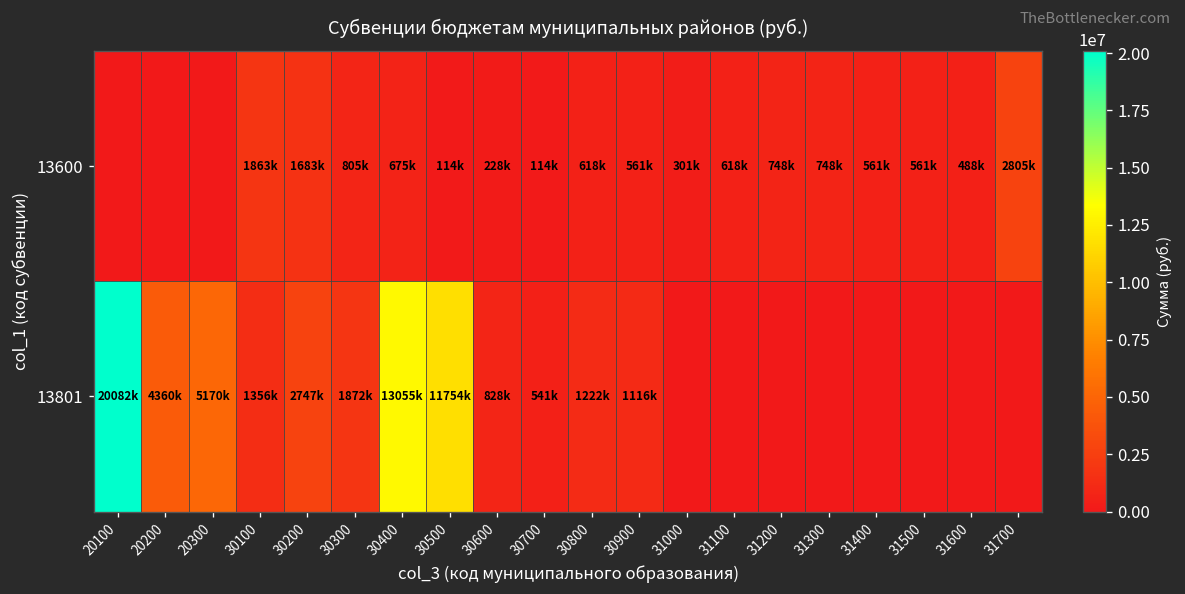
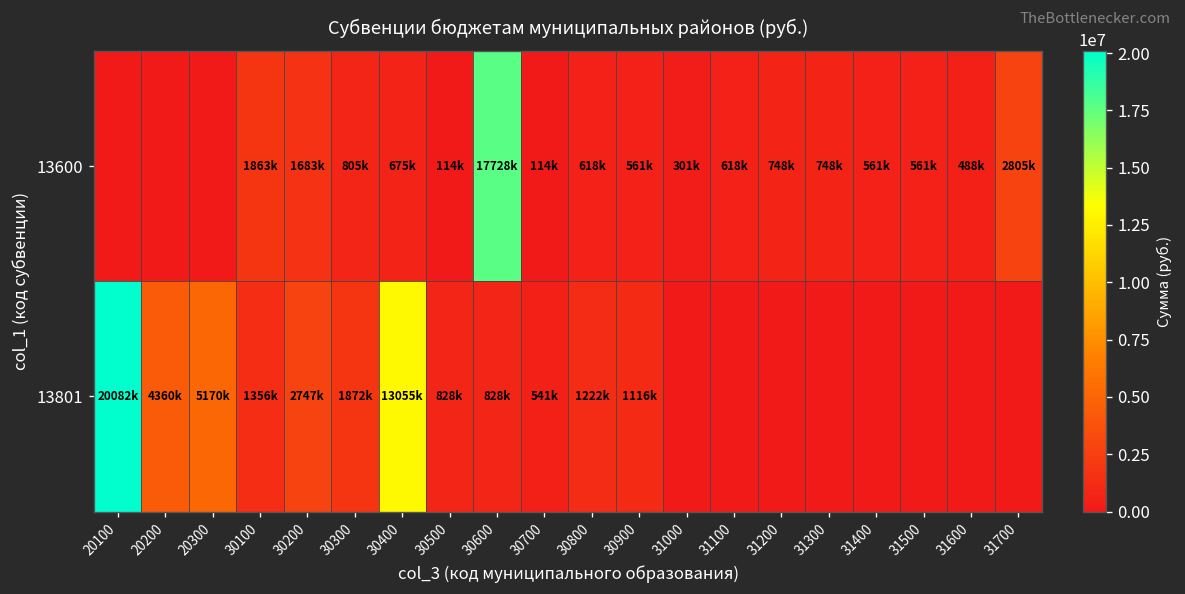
13600, 30600: 228k -> 17728k
13801, 30500: 11754k -> 828k
